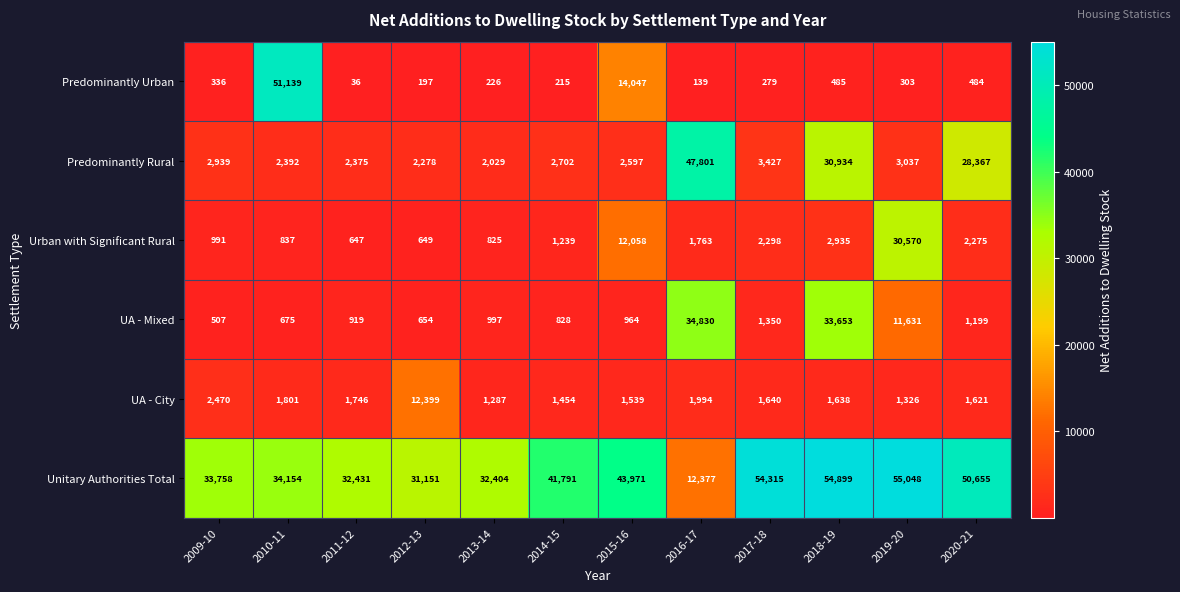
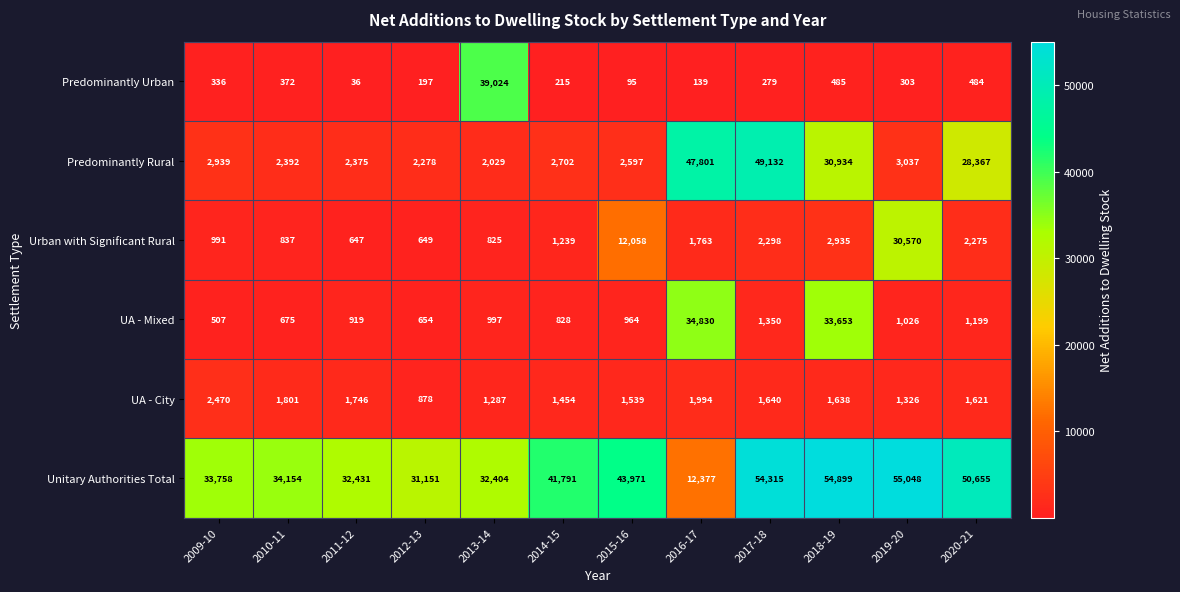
Predominantly Urban, 2010-11: 51,139 -> 372
Predominantly Urban, 2013-14: 226 -> 39,024
Predominantly Urban, 2015-16: 14,047 -> 95
Predominantly Rural, 2017-18: 3,427 -> 49,132
UA - Mixed, 2019-20: 11,631 -> 1,026
UA - City, 2012-13: 12,399 -> 878
